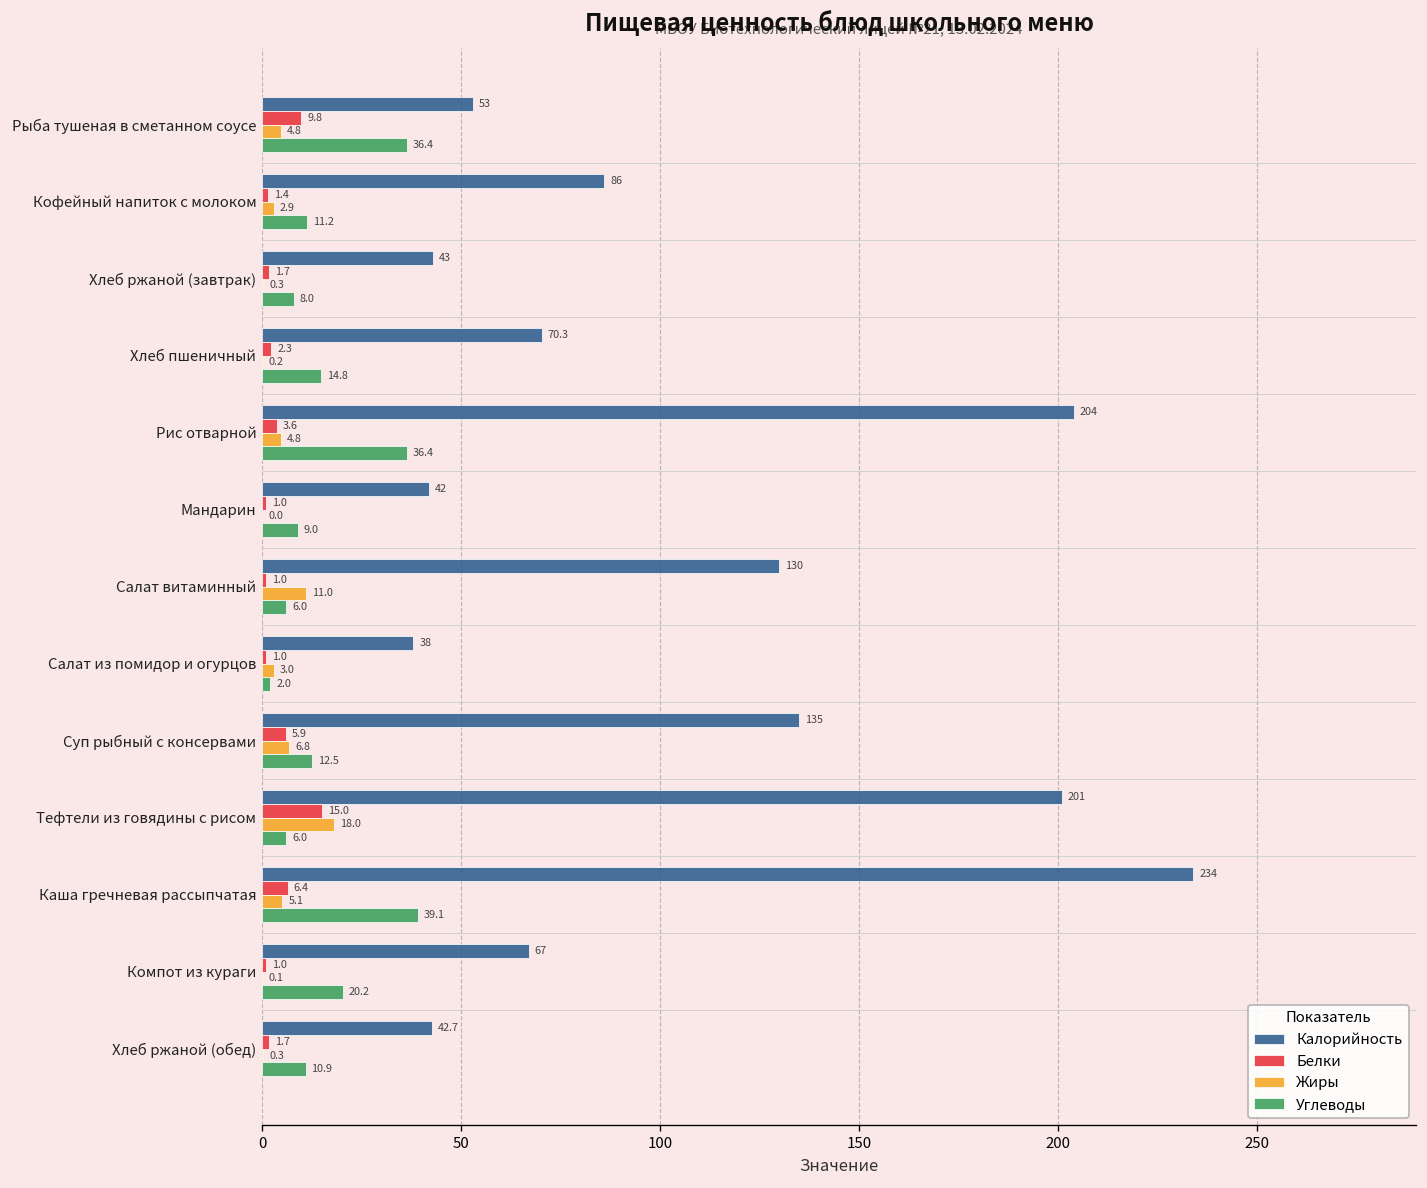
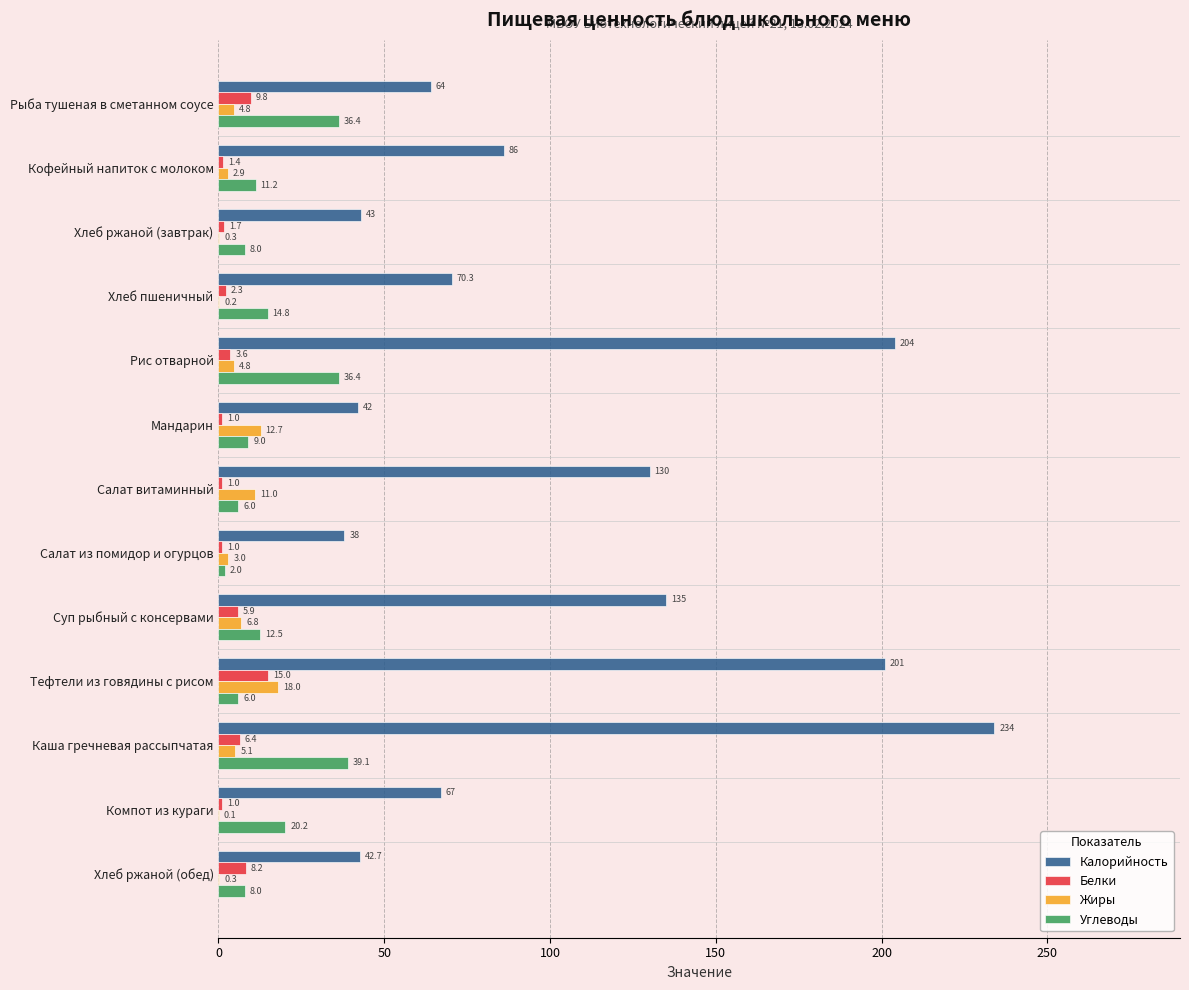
Калорийность, Рыба тушеная в сметанном соусе: 53 -> 64
Жиры, Мандарин: 0.0 -> 12.7
Белки, Хлеб ржаной (обед): 1.7 -> 8.2
Углеводы, Хлеб ржаной (обед): 10.9 -> 8.0
